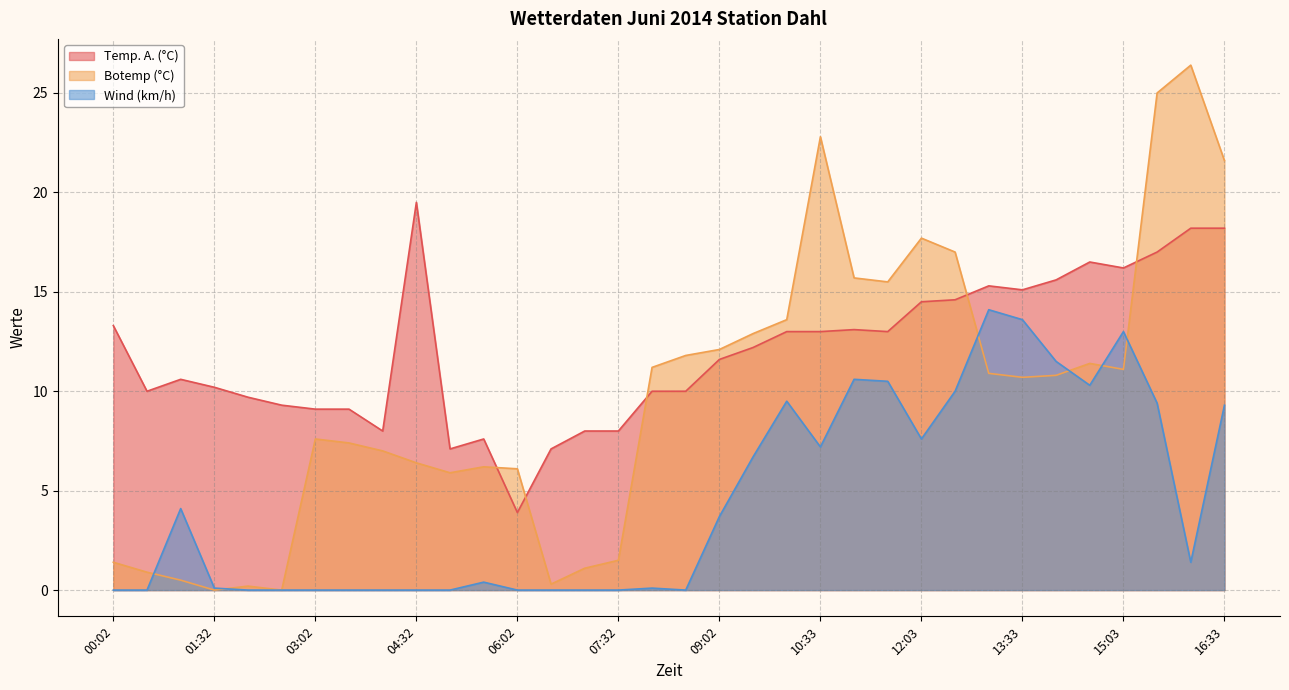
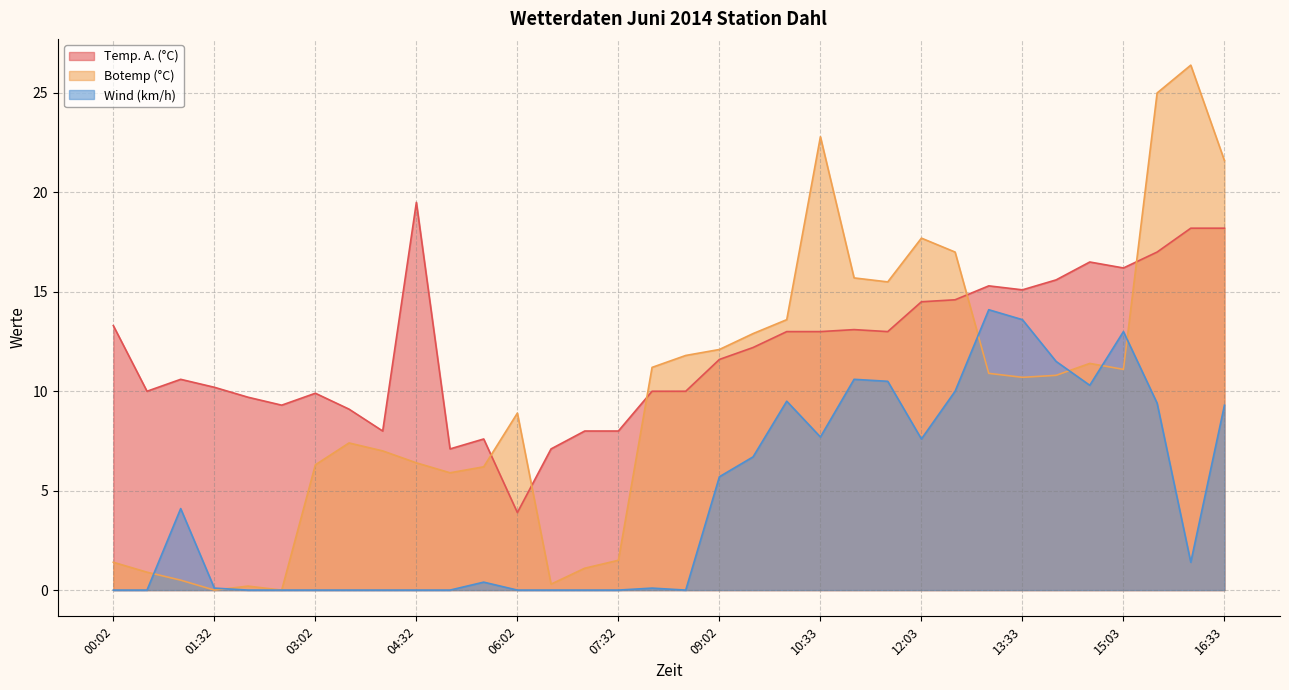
Temp. A. (°C), 03:02: 9.1 -> 9.9
Botemp (°C), 03:02: 7.6 -> 6.3
Botemp (°C), 06:02: 6.1 -> 8.9
Wind (km/h), 09:02: 3.7 -> 5.7
Wind (km/h), 10:33: 7.2 -> 7.7
